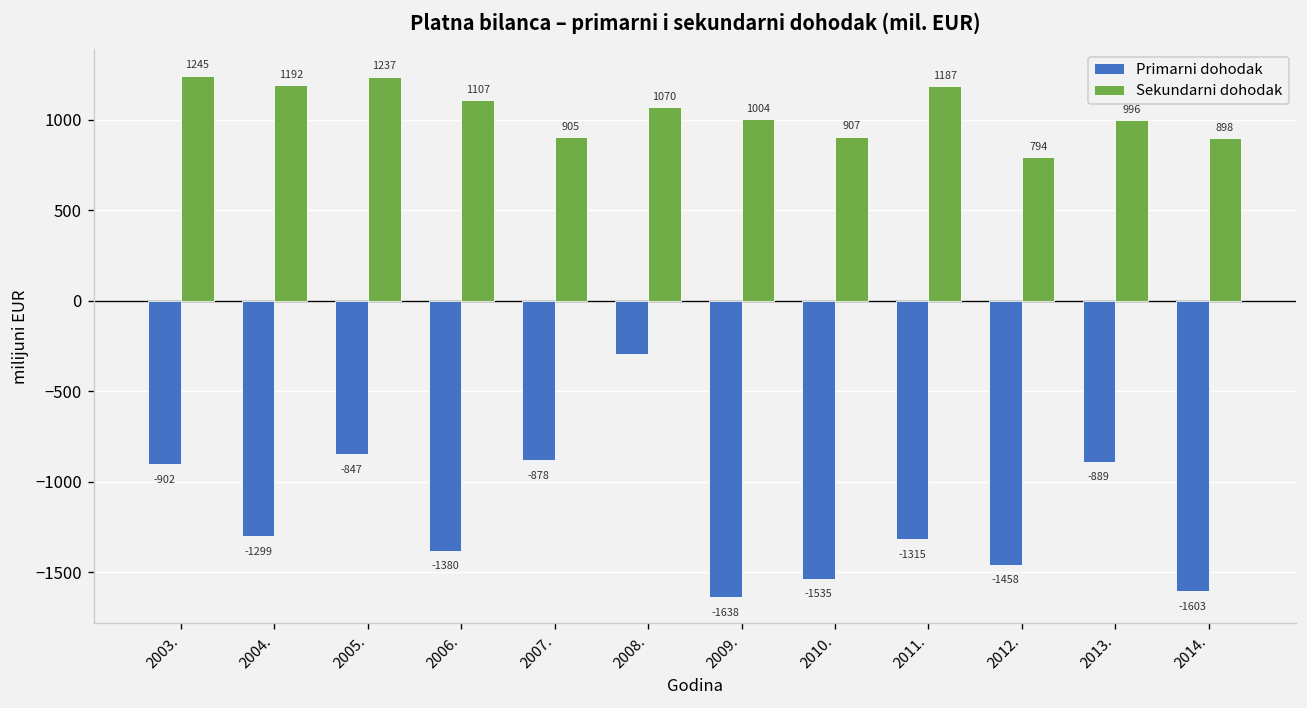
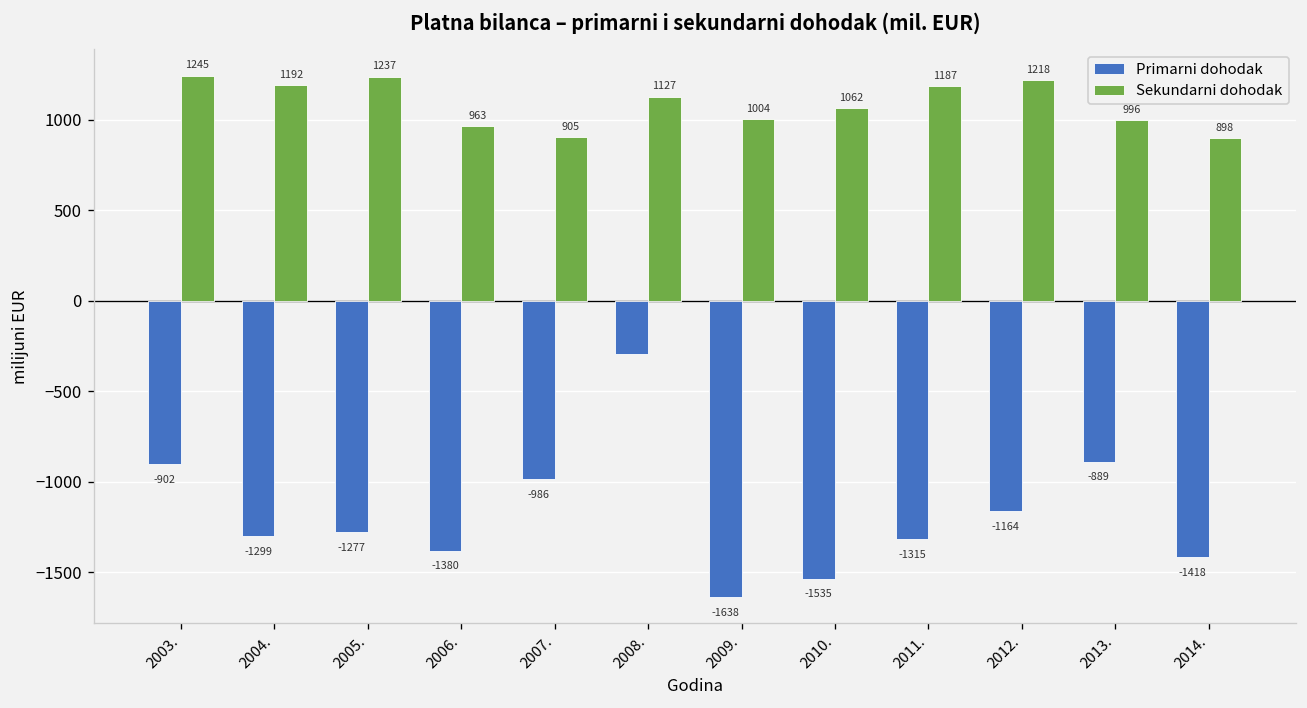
Primarni dohodak, 2005.: -847 -> -1277
Sekundarni dohodak, 2006.: 1107 -> 963
Primarni dohodak, 2007.: -878 -> -986
Sekundarni dohodak, 2008.: 1070 -> 1127
Sekundarni dohodak, 2010.: 907 -> 1062
Primarni dohodak, 2012.: -1458 -> -1164
Sekundarni dohodak, 2012.: 794 -> 1218
Primarni dohodak, 2014.: -1603 -> -1418
